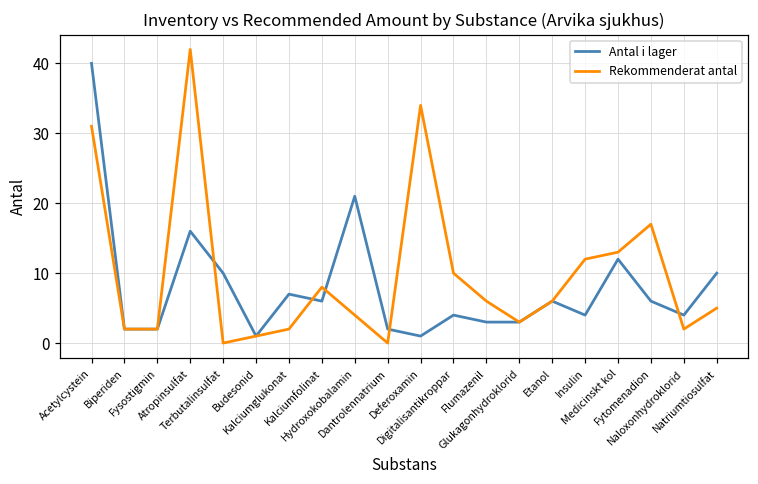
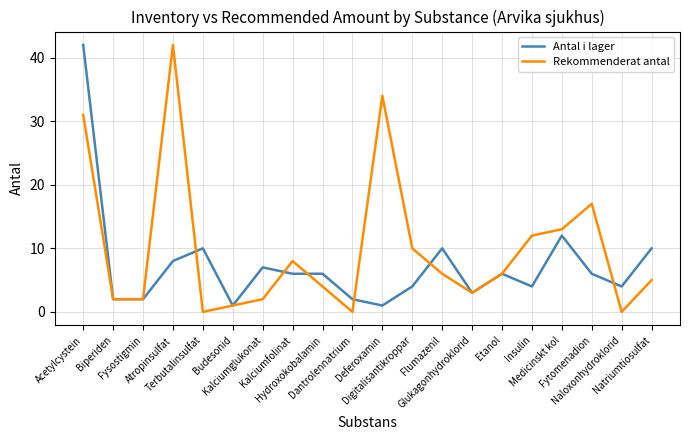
Antal i lager, Acetylcystein: 40 -> 42
Antal i lager, Atropinsulfat: 16 -> 8
Antal i lager, Hydroxokobalamin: 21 -> 6
Antal i lager, Flumazenil: 3 -> 10
Rekommenderat antal, Naloxonhydroklorid: 2 -> 0
